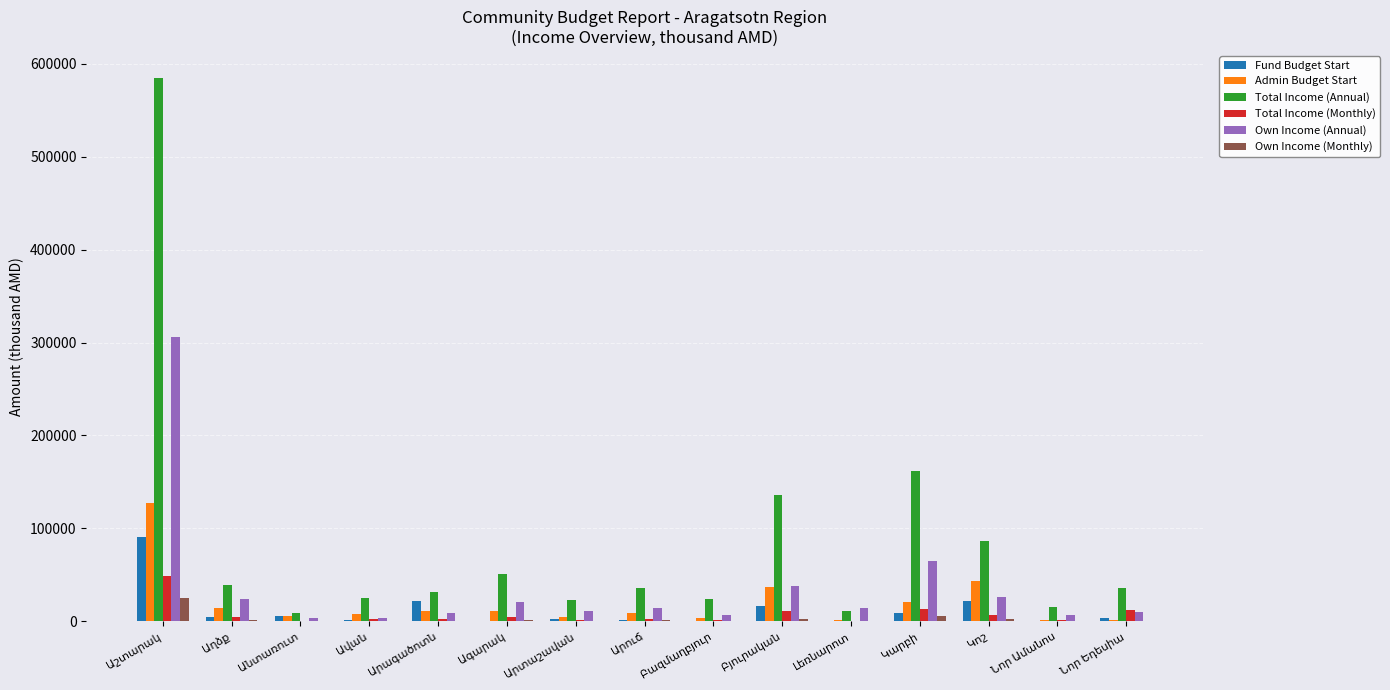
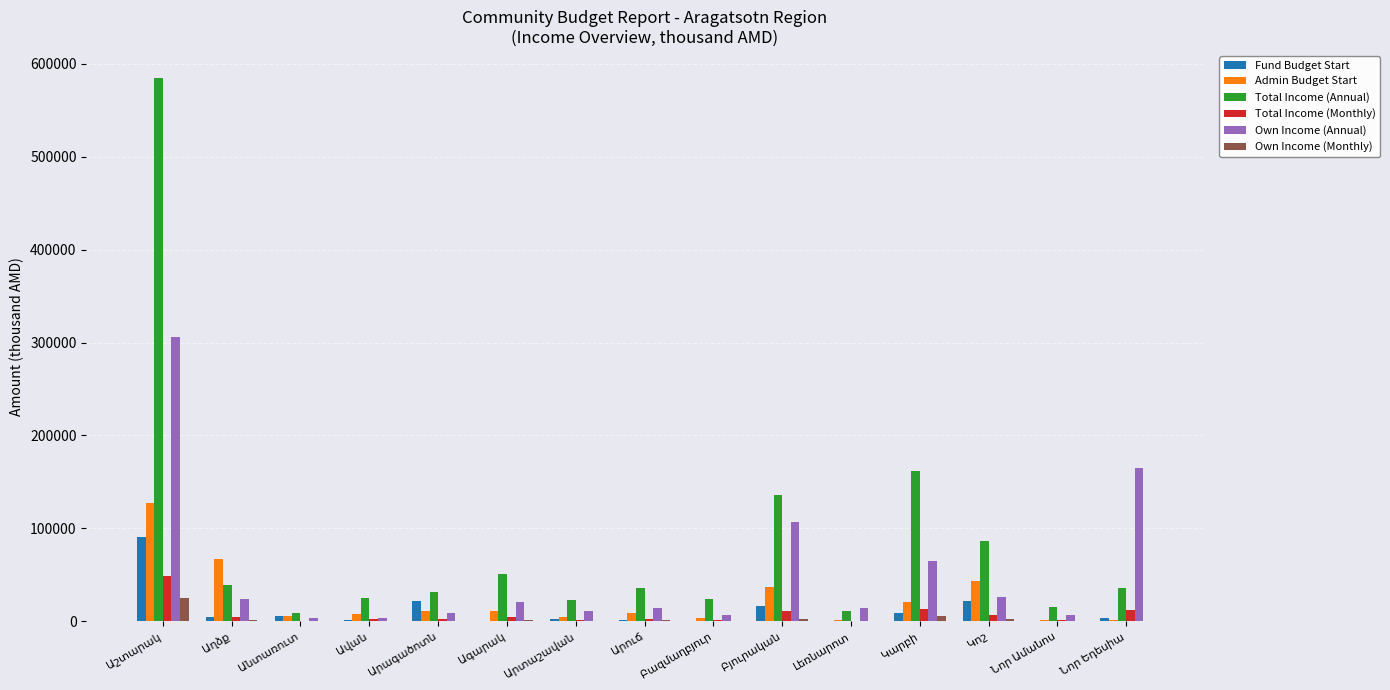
Admin Budget Start, Աղձք: 10000 -> 70000
Own Income (Annual), Բյուրական: 40000 -> 110000
Own Income (Annual), Նոր Եդեսիա: 10000 -> 170000
